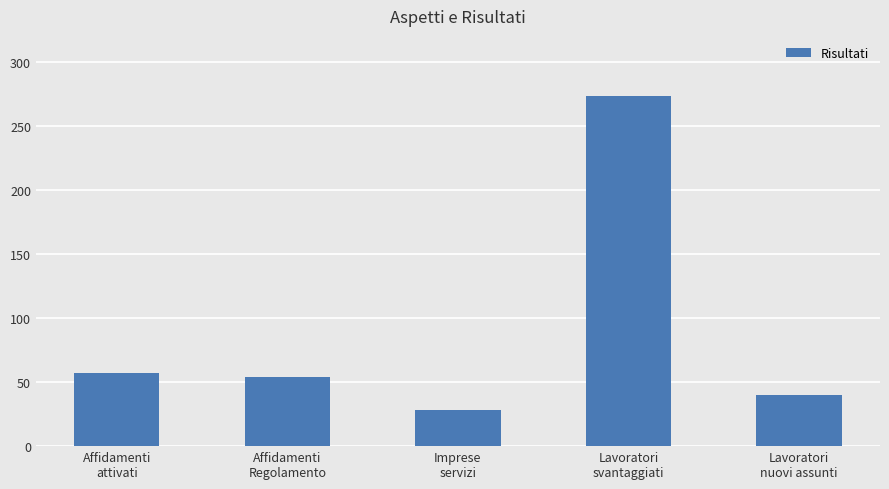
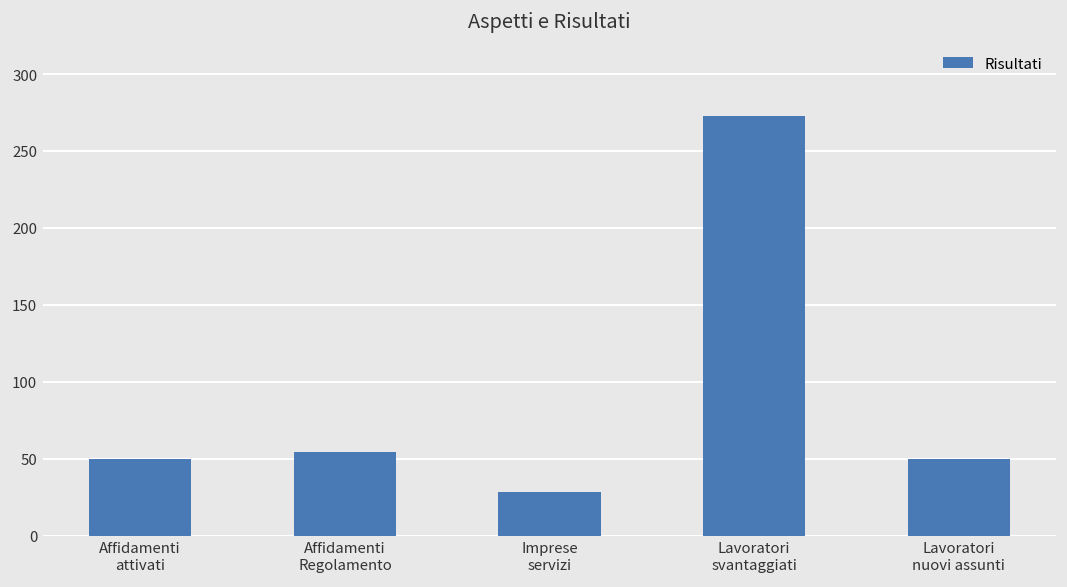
Affidamenti attivati: 57 -> 50
Lavoratori nuovi assunti: 40 -> 50
